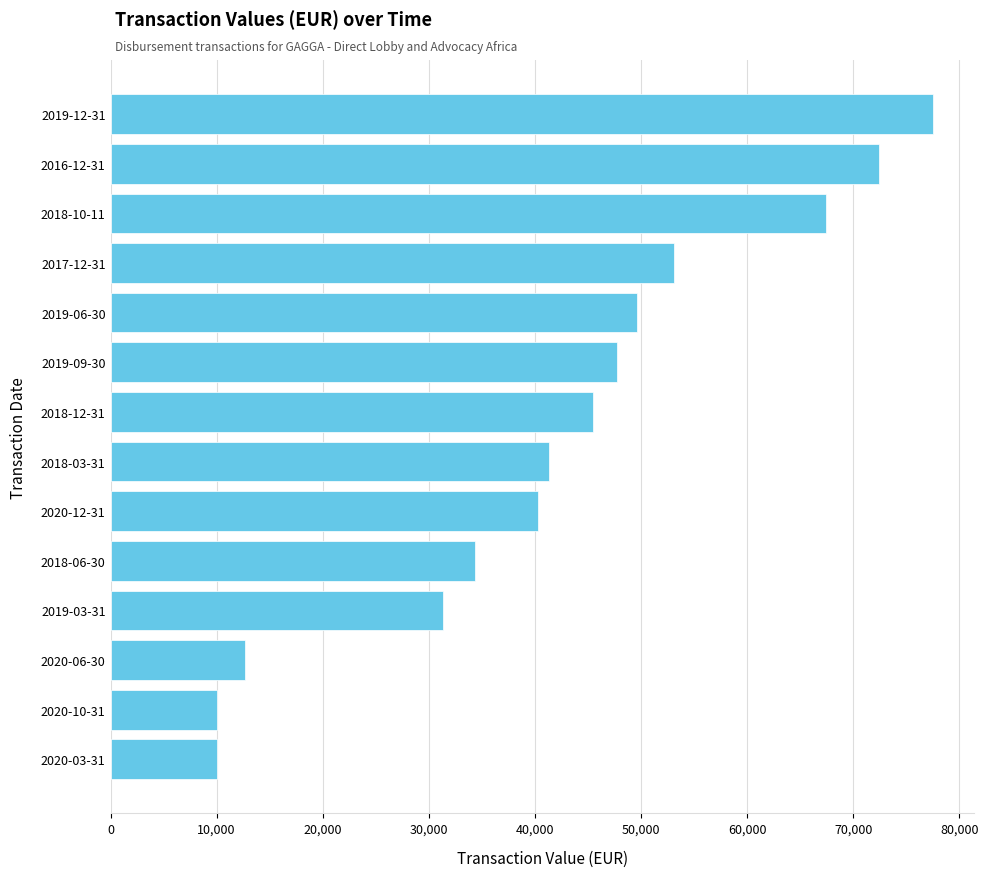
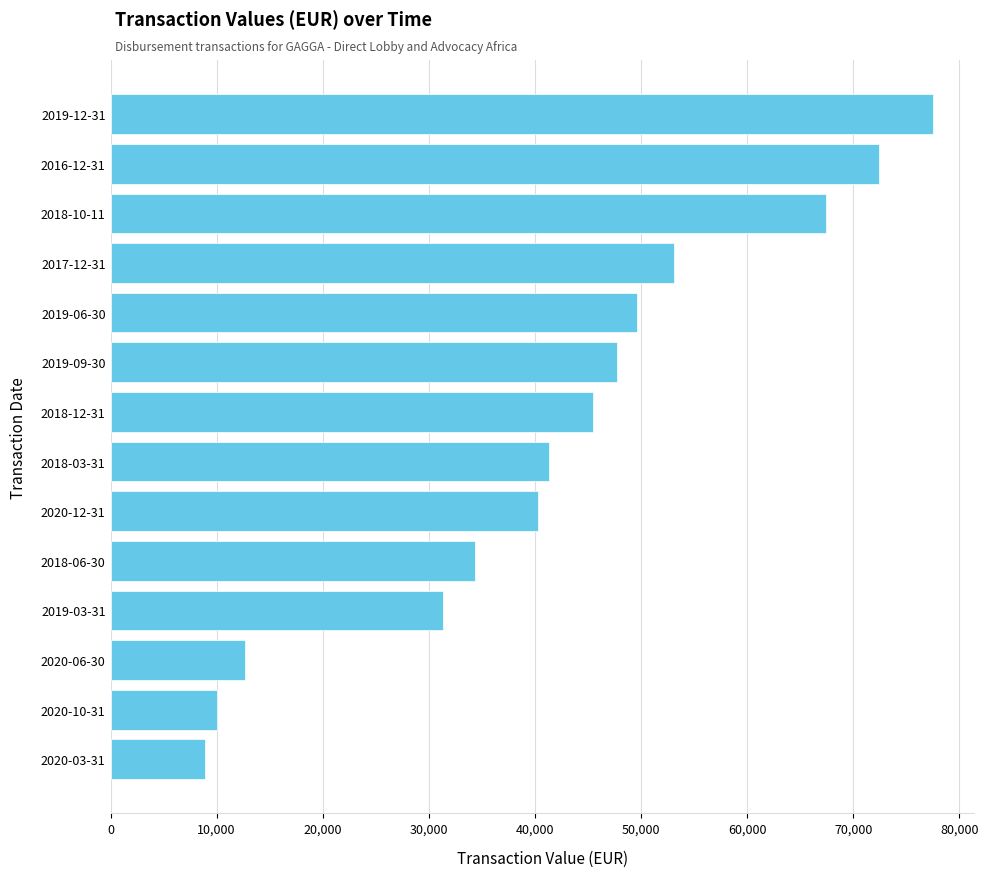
2020-03-31: 10,100 -> 8,900
